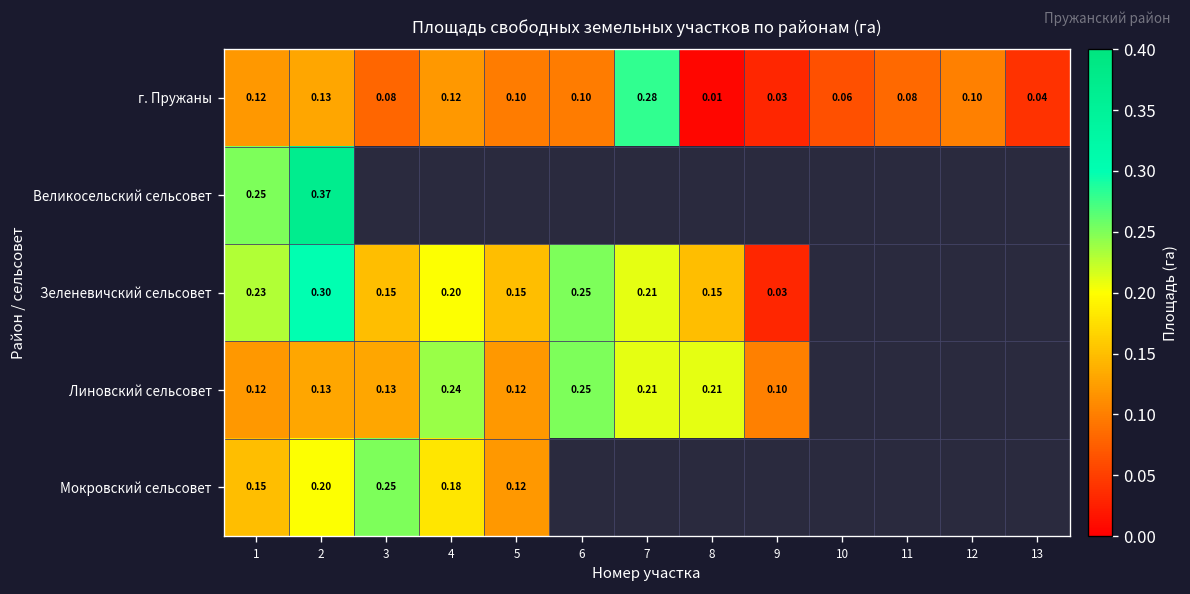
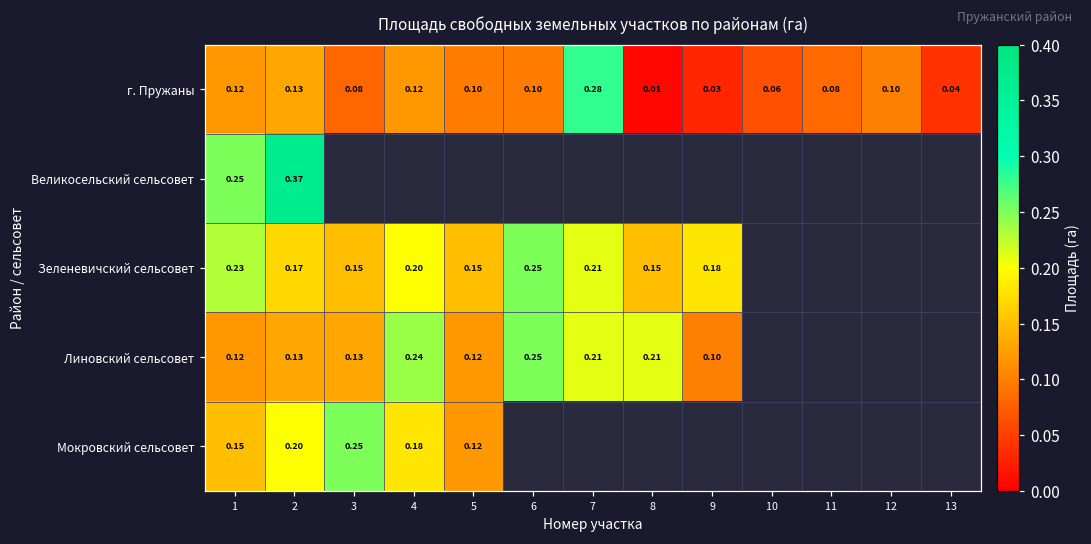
Зеленевичский сельсовет, 2: 0.30 -> 0.17
Зеленевичский сельсовет, 9: 0.03 -> 0.18
